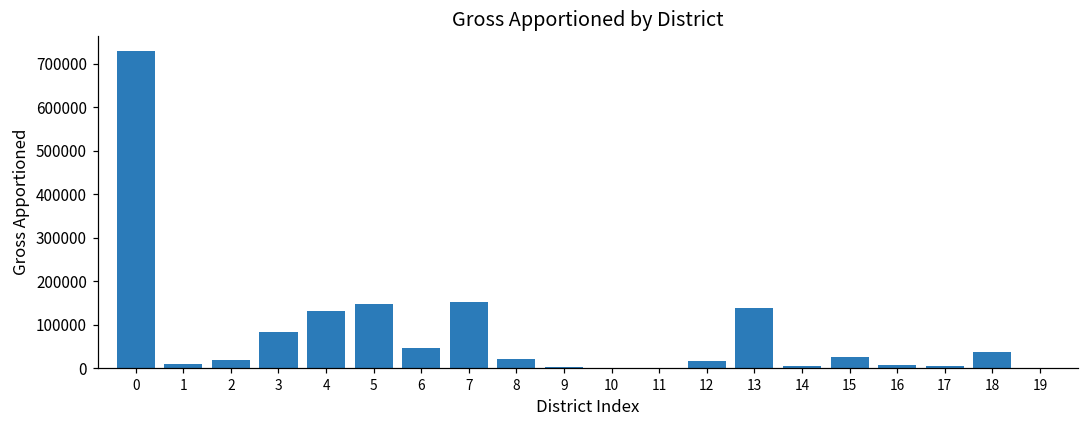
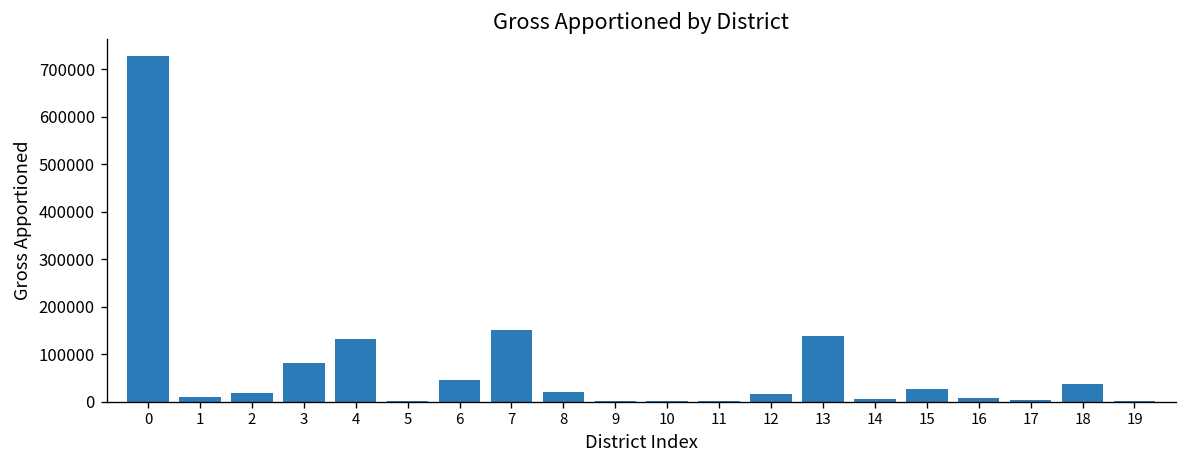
5: 150000 -> 0
